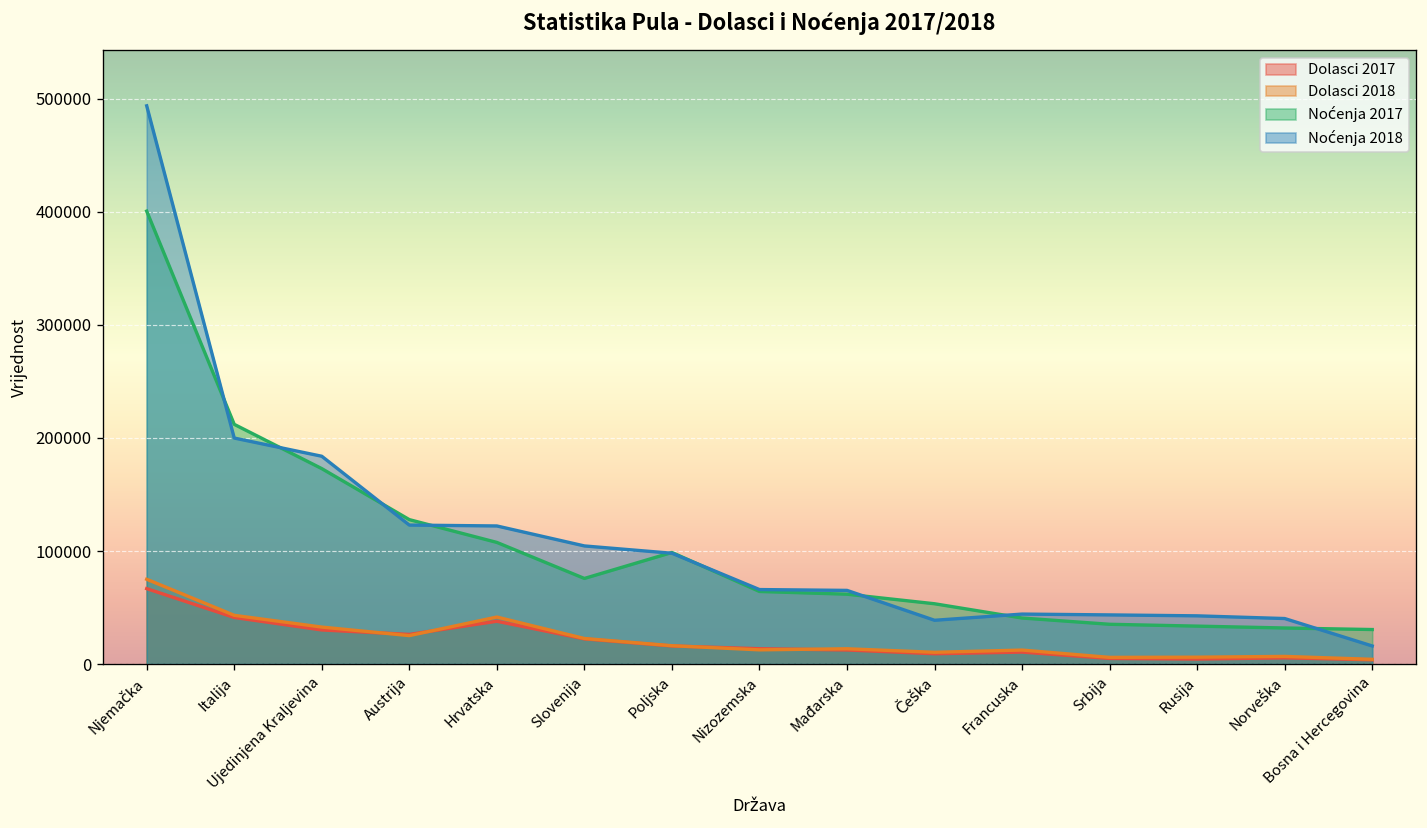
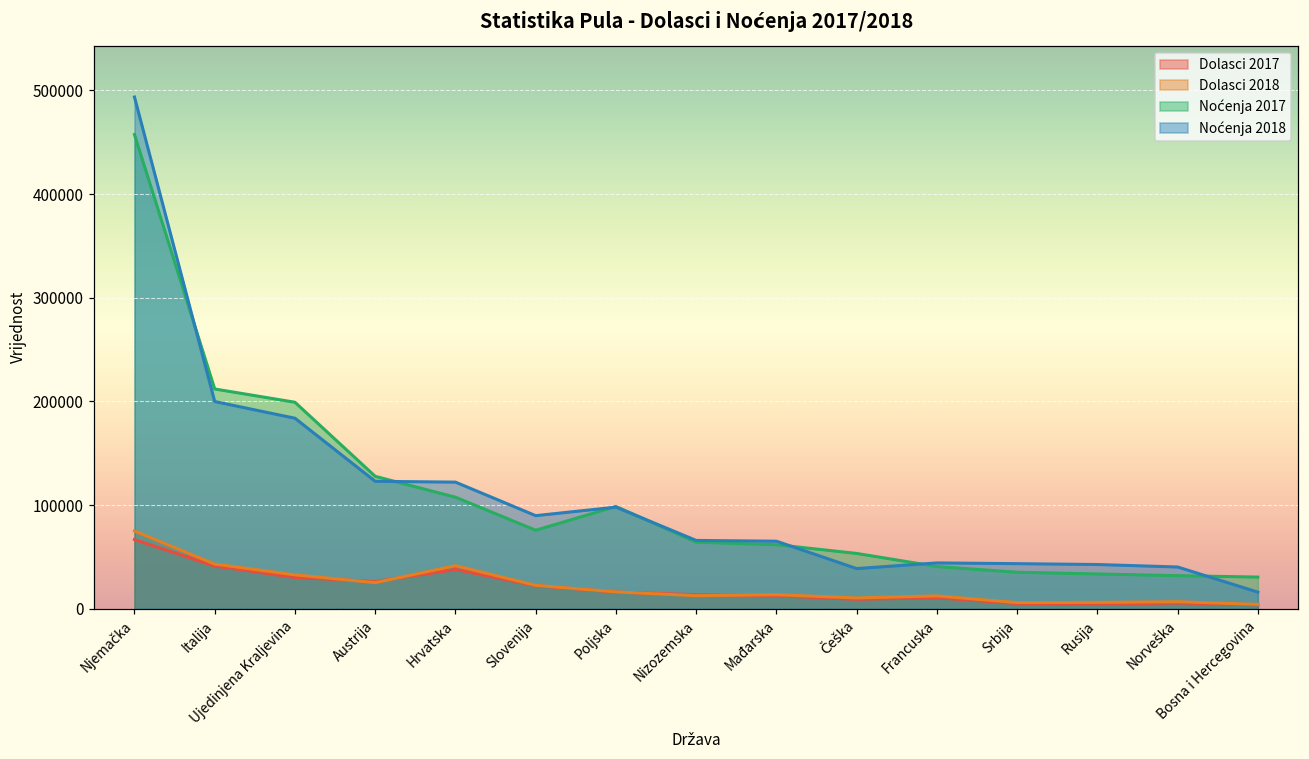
Noćenja 2017, Njemačka: 400000 -> 460000
Noćenja 2017, Ujedinjena Kraljevina: 170000 -> 200000
Noćenja 2018, Slovenija: 100000 -> 90000
